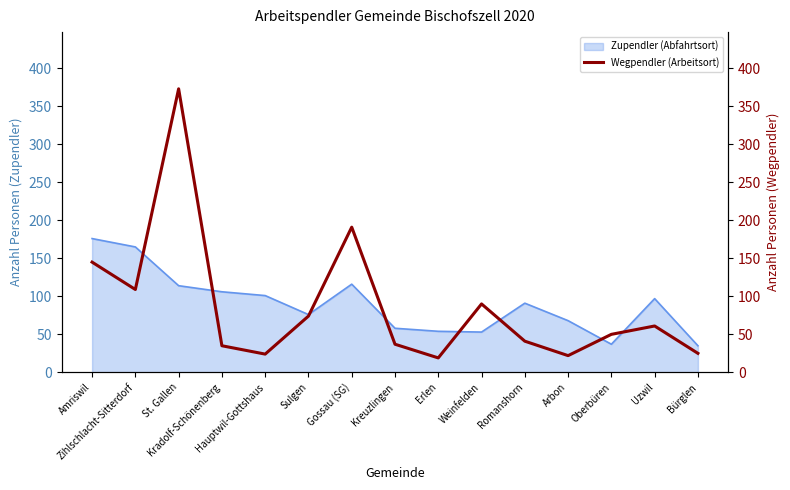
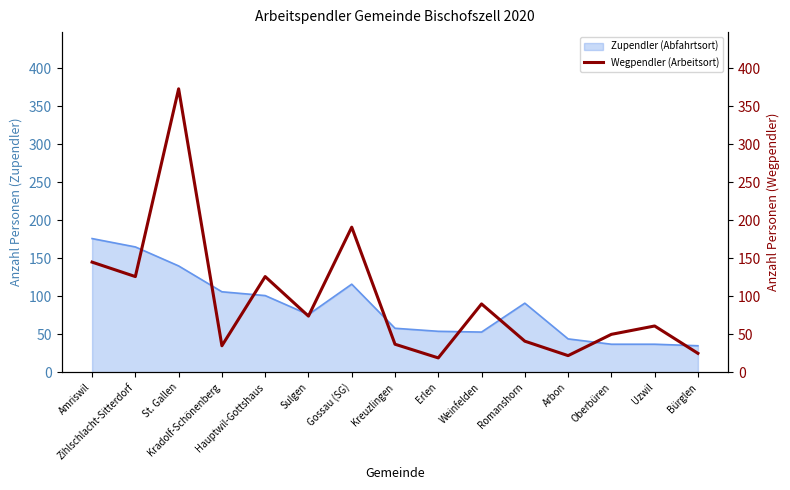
Zupendler (Abfahrtsort), St. Gallen: 110 -> 140
Zupendler (Abfahrtsort), Arbon: 70 -> 40
Zupendler (Abfahrtsort), Uzwil: 100 -> 40
Wegpendler (Arbeitsort), Zihlschlacht-Sitterdorf: 110 -> 130
Wegpendler (Arbeitsort), Hauptwil-Gottshaus: 20 -> 130
